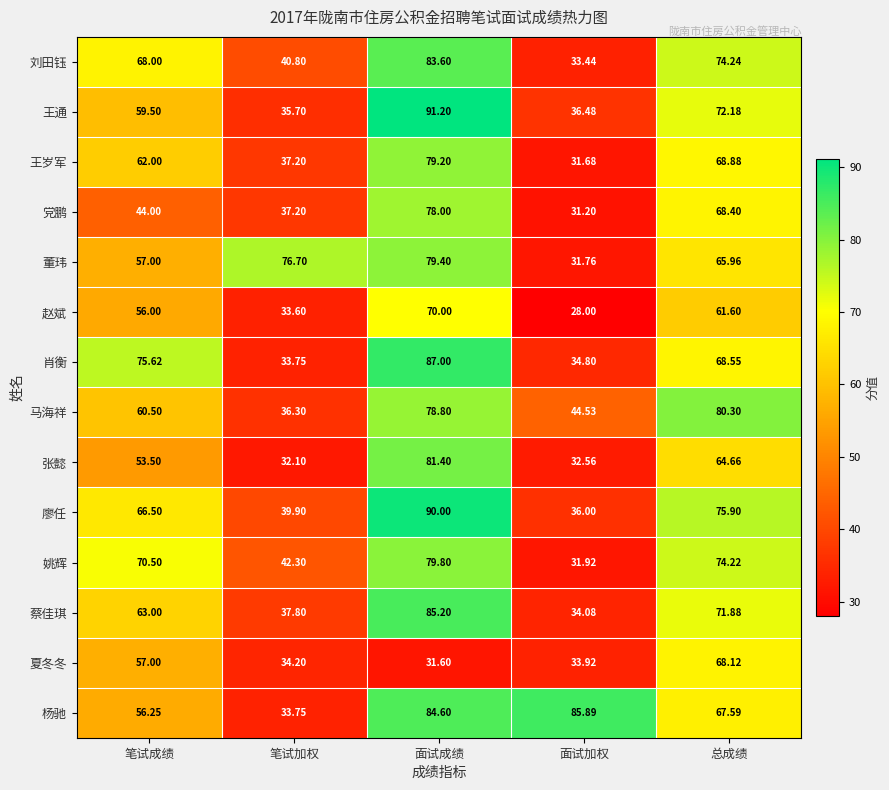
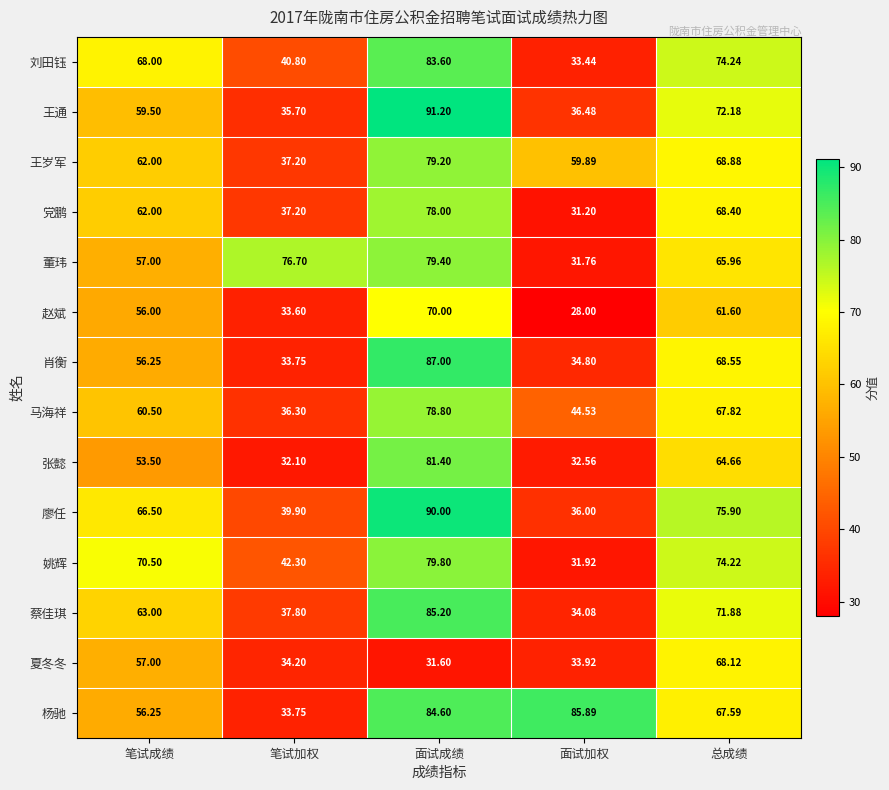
王岁军, 面试加权: 31.68 -> 59.89
党鹏, 笔试成绩: 44.00 -> 62.00
肖衡, 笔试成绩: 75.62 -> 56.25
马海祥, 总成绩: 80.30 -> 67.82
